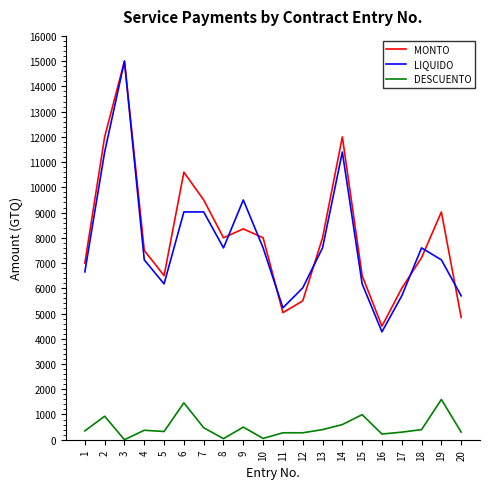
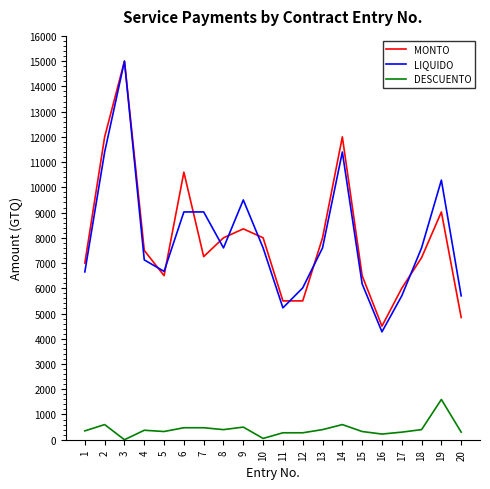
DESCUENTO, 2: 900 -> 600
LIQUIDO, 5: 6200 -> 6700
DESCUENTO, 6: 1500 -> 500
MONTO, 7: 9500 -> 7300
DESCUENTO, 8: 0 -> 400
MONTO, 11: 5000 -> 5500
DESCUENTO, 15: 1000 -> 300
LIQUIDO, 19: 7100 -> 10300
